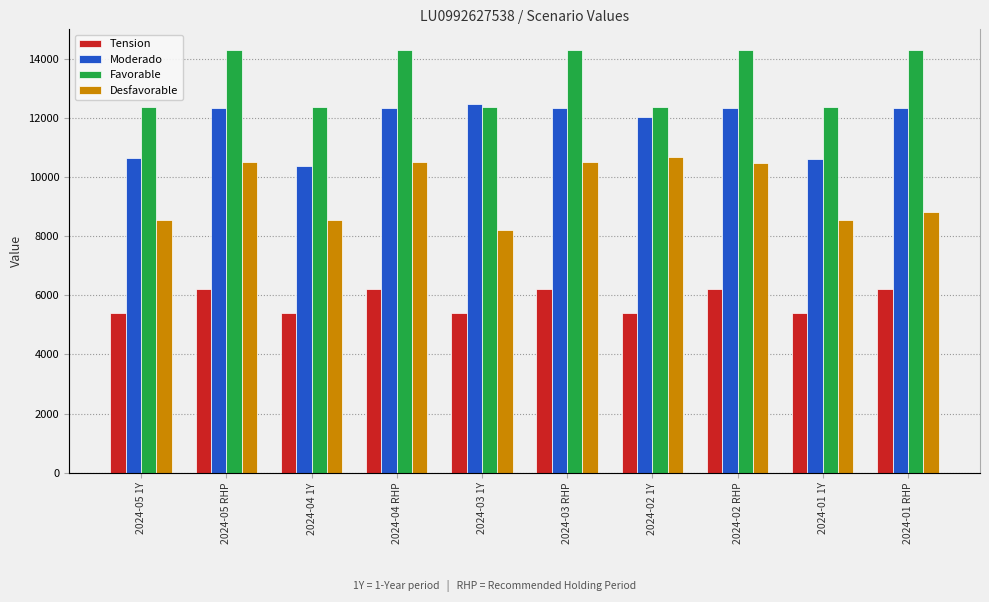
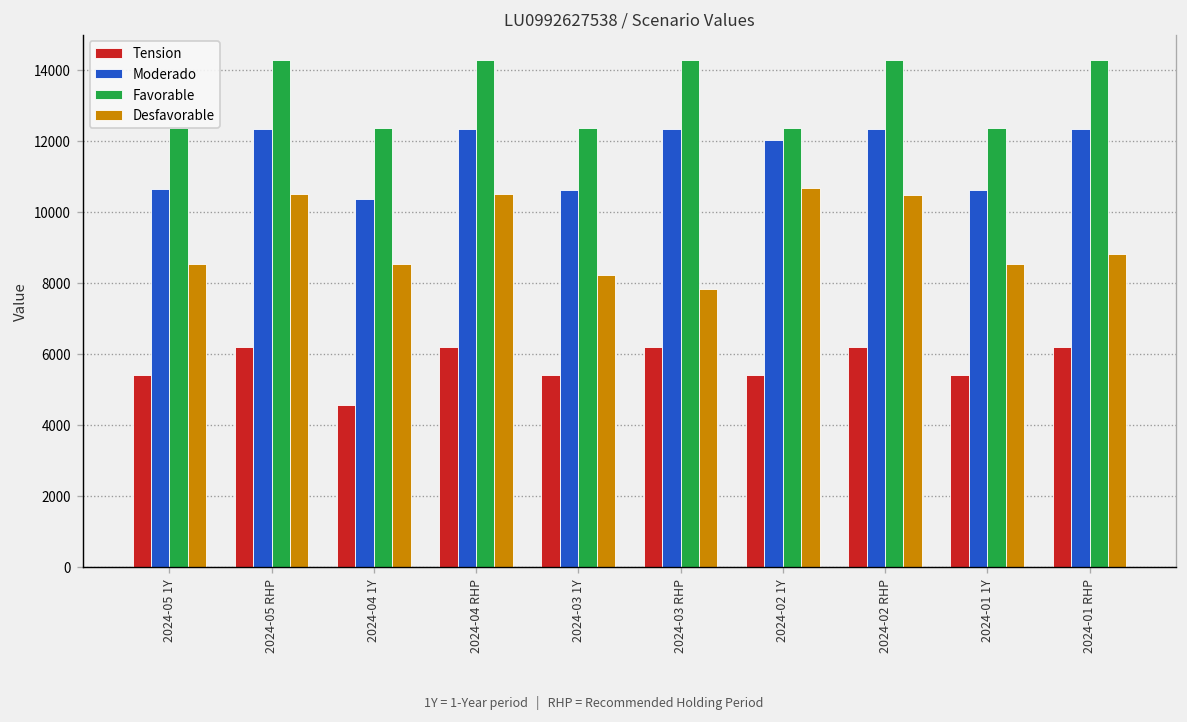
Tension, 2024-04 1Y: 5400 -> 4600
Moderado, 2024-03 1Y: 12500 -> 10600
Desfavorable, 2024-03 RHP: 10500 -> 7800
